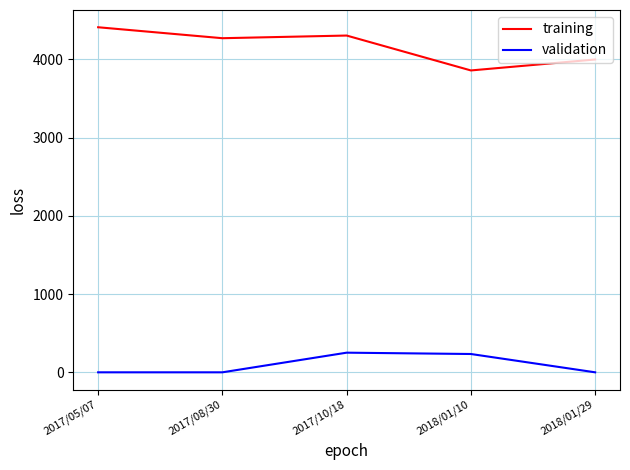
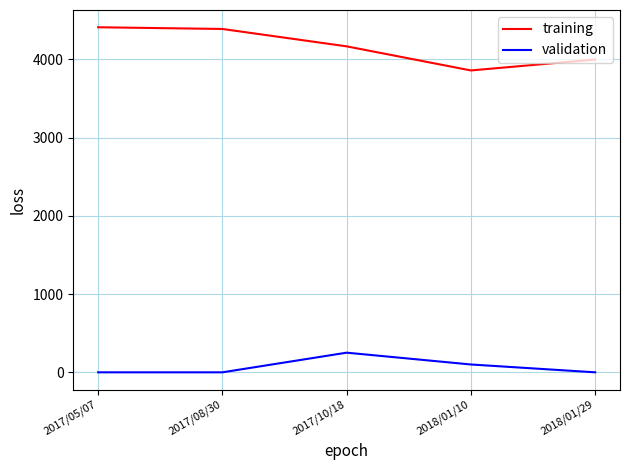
training, 2017/08/30: 4300 -> 4400
training, 2017/10/18: 4300 -> 4200
validation, 2018/01/10: 200 -> 100
